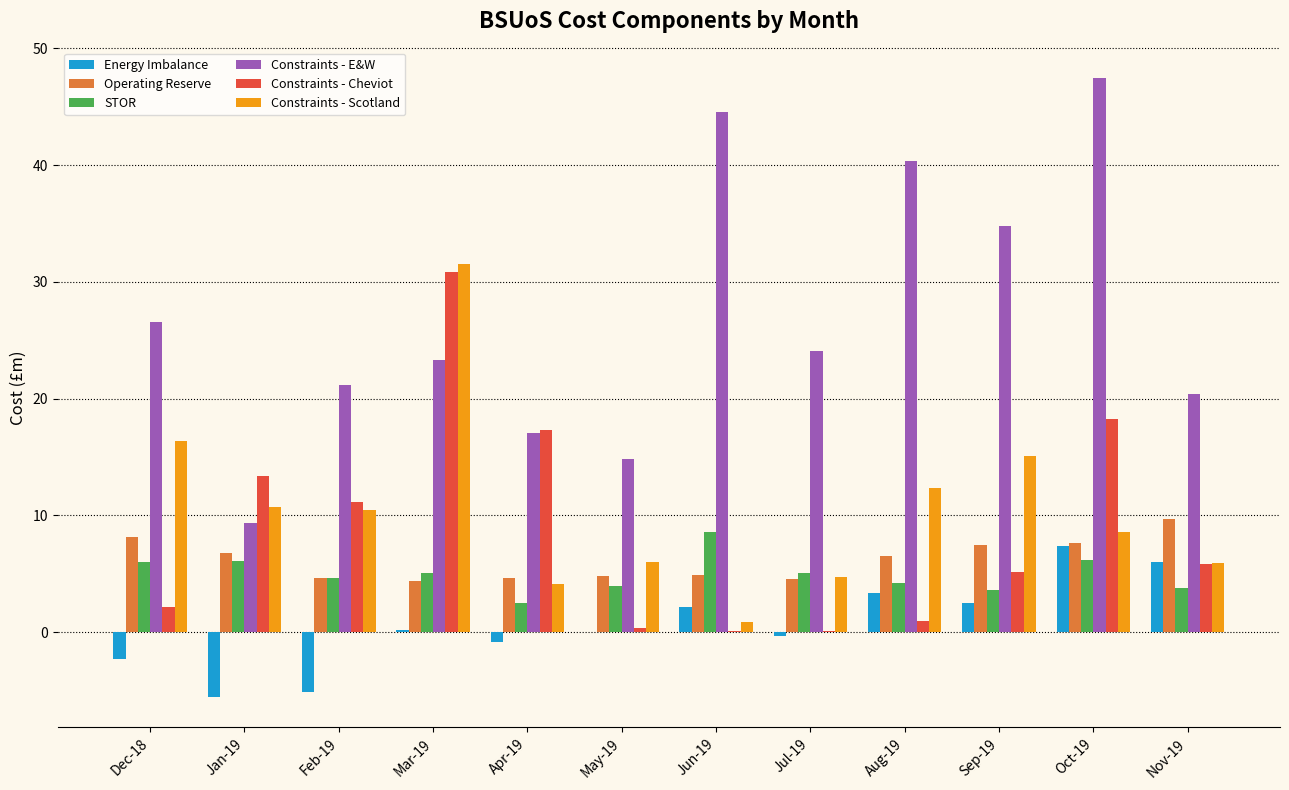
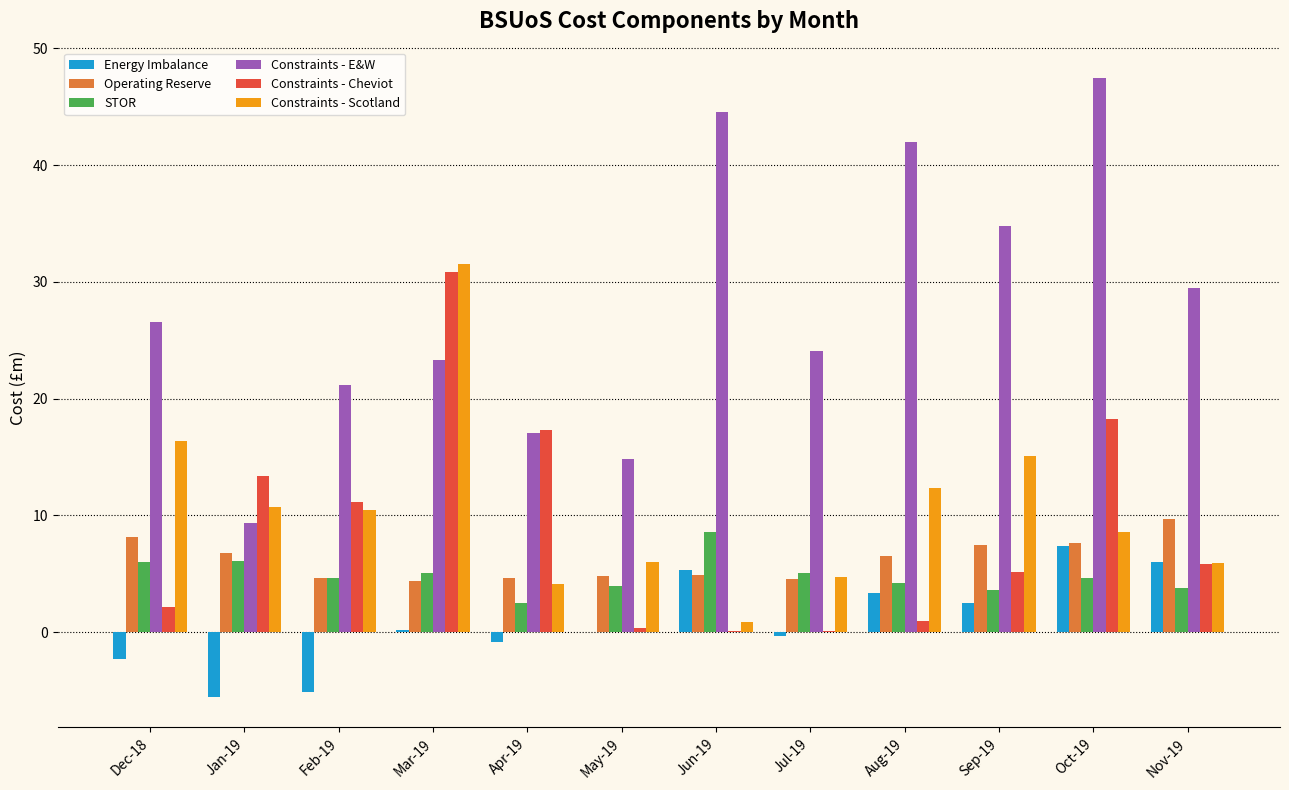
Energy Imbalance, Jun-19: 2.2 -> 5.3
Constraints - E&W, Aug-19: 40.4 -> 42.0
STOR, Oct-19: 6.2 -> 4.6
Constraints - E&W, Nov-19: 20.4 -> 29.5
